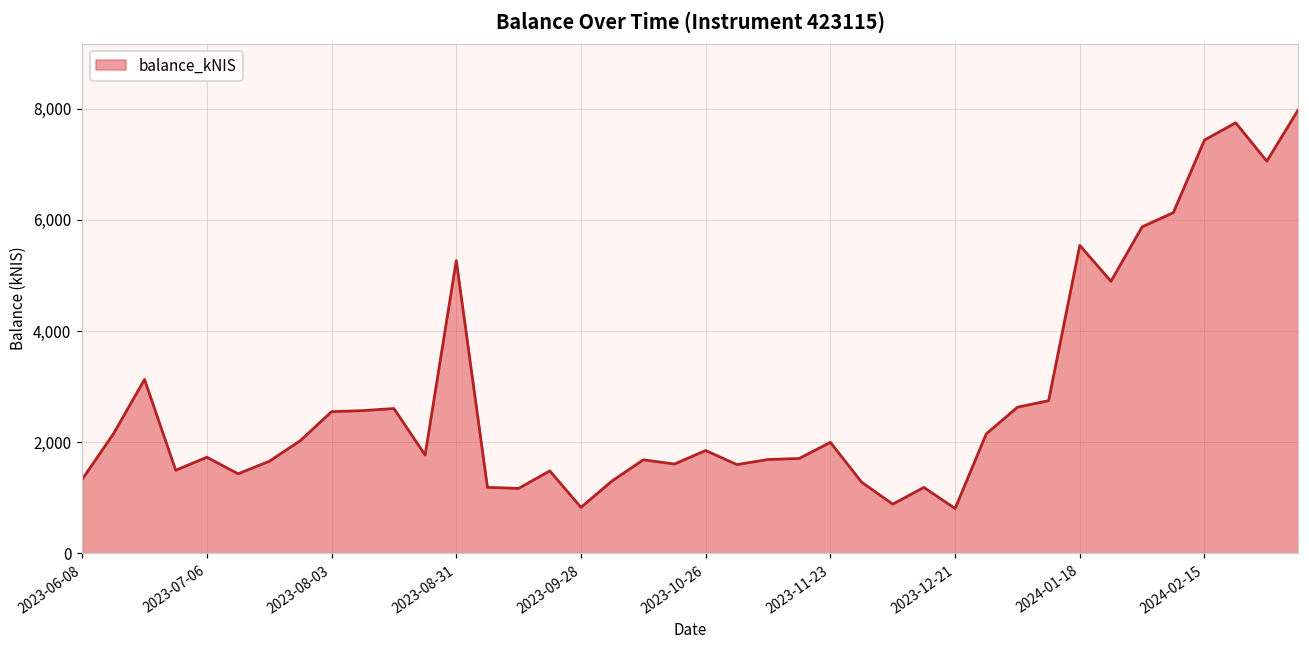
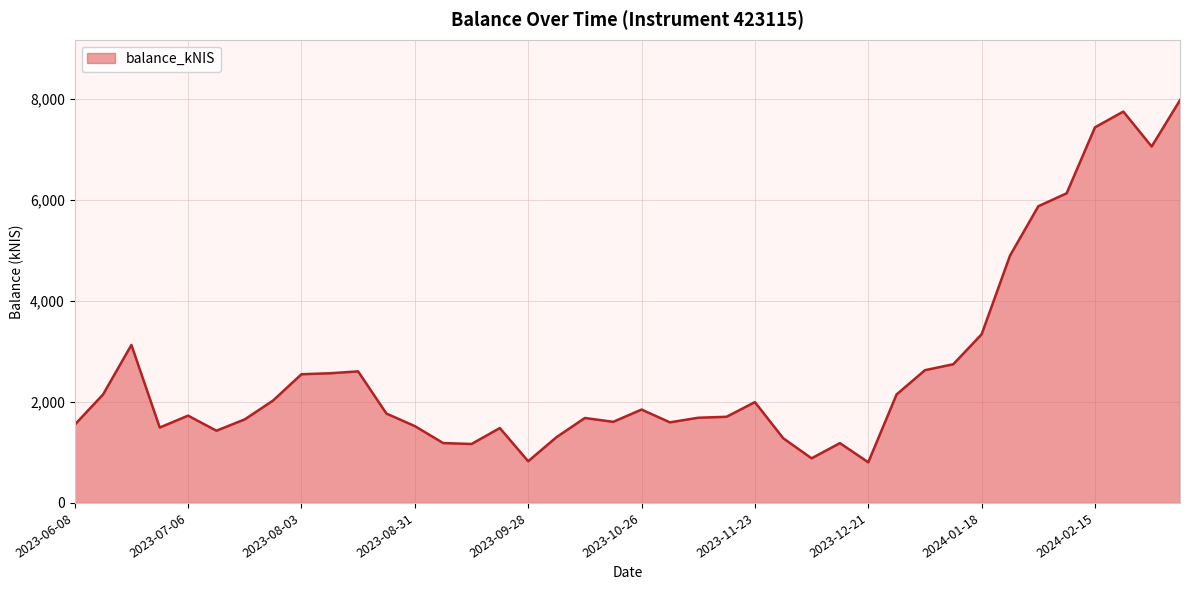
2023-06-08: 1,300 -> 1,500
2023-08-31: 5,300 -> 1,500
2024-01-18: 5,500 -> 3,300
